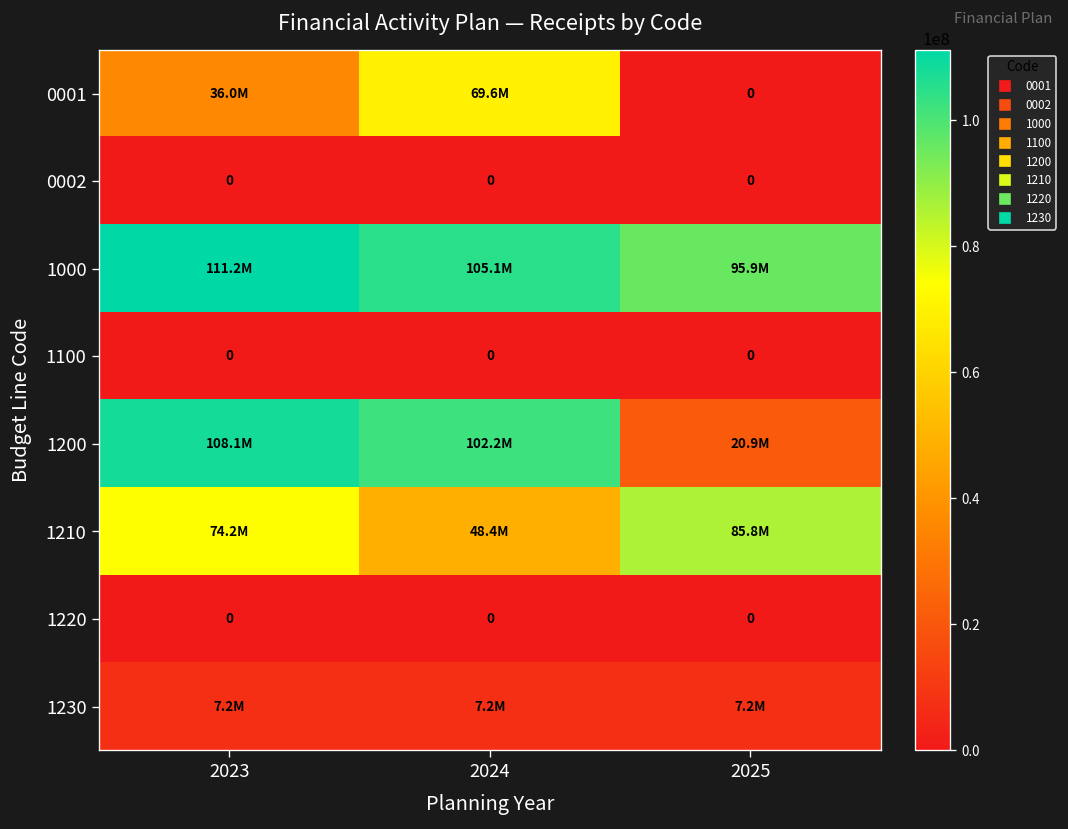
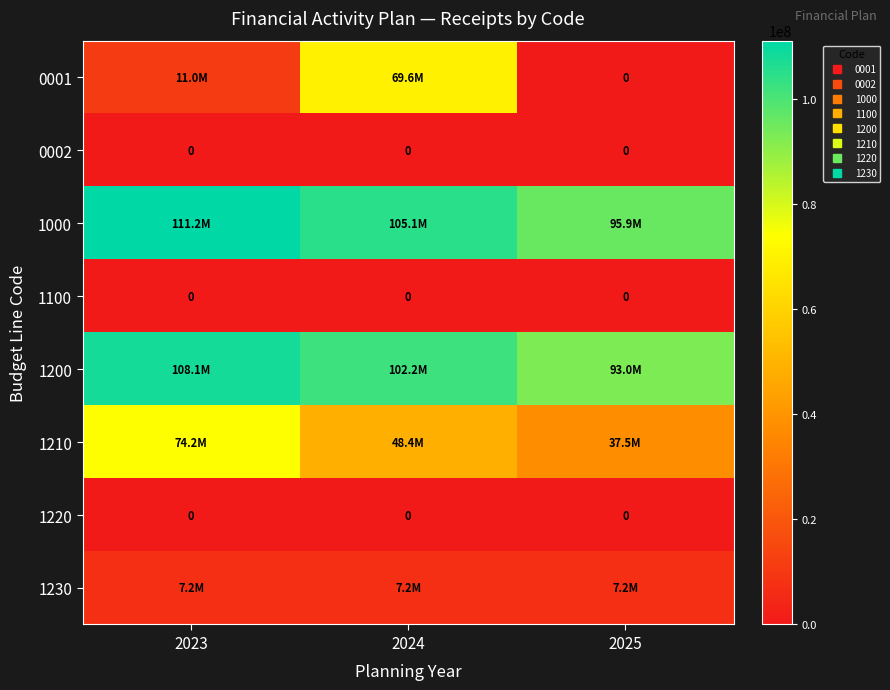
0001, 2023: 36.0M -> 11.0M
1200, 2025: 20.9M -> 93.0M
1210, 2025: 85.8M -> 37.5M
